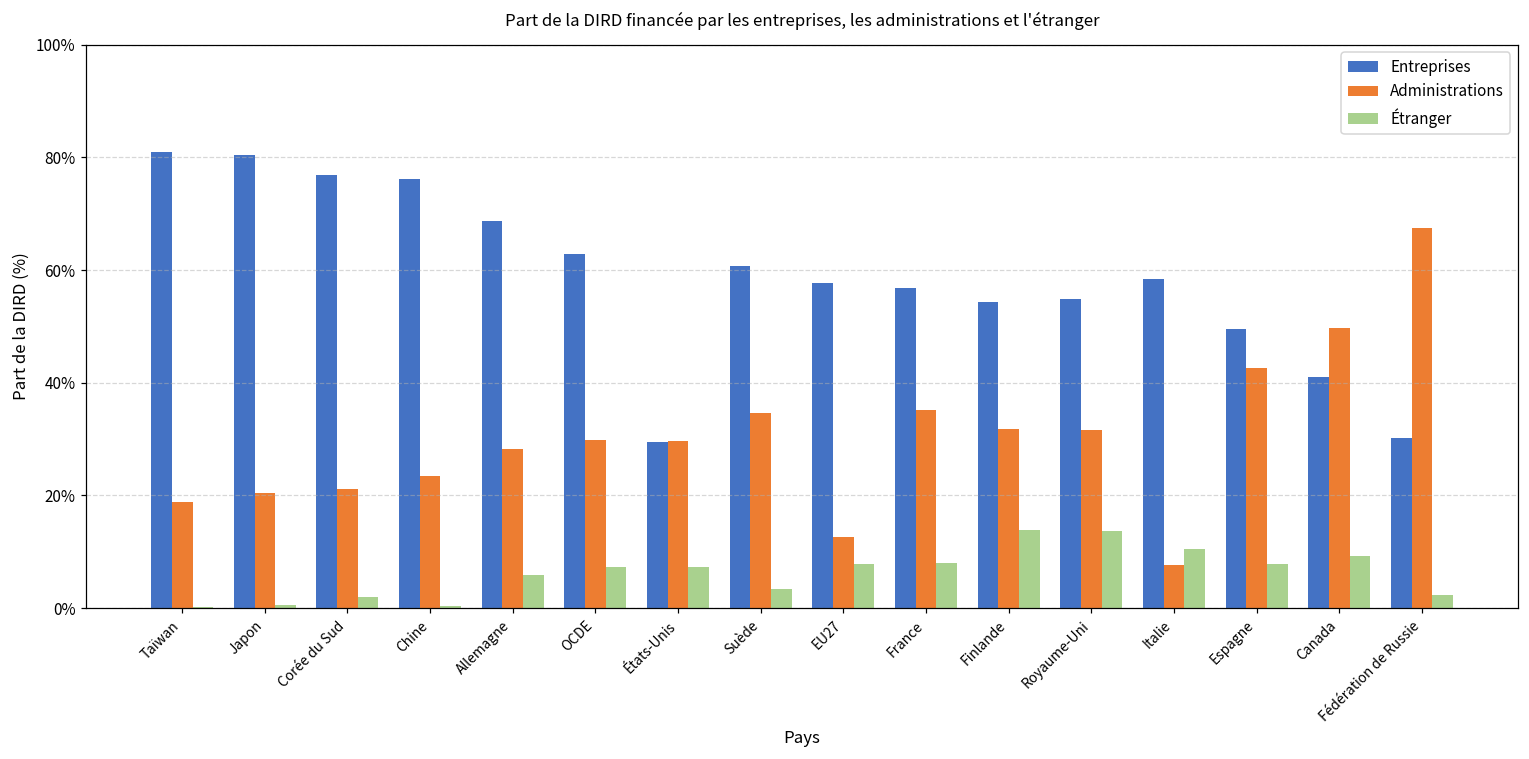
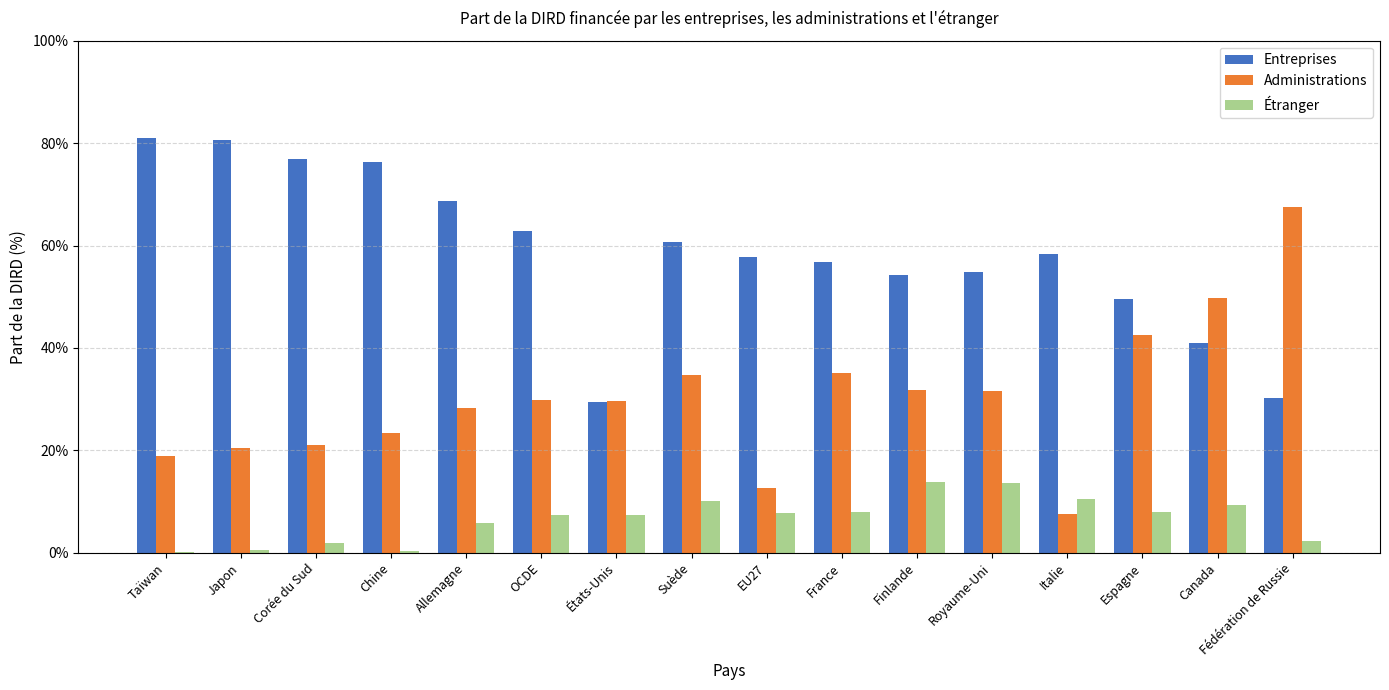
Étranger, Suède: 3% -> 10%
